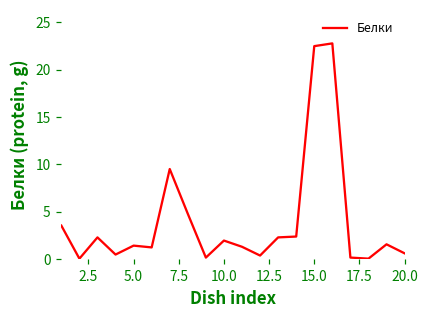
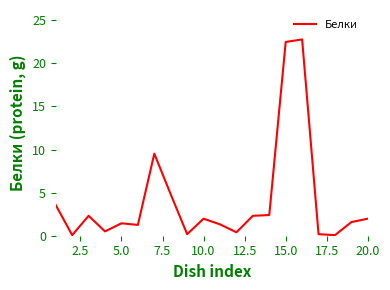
20.0: 1 -> 2
